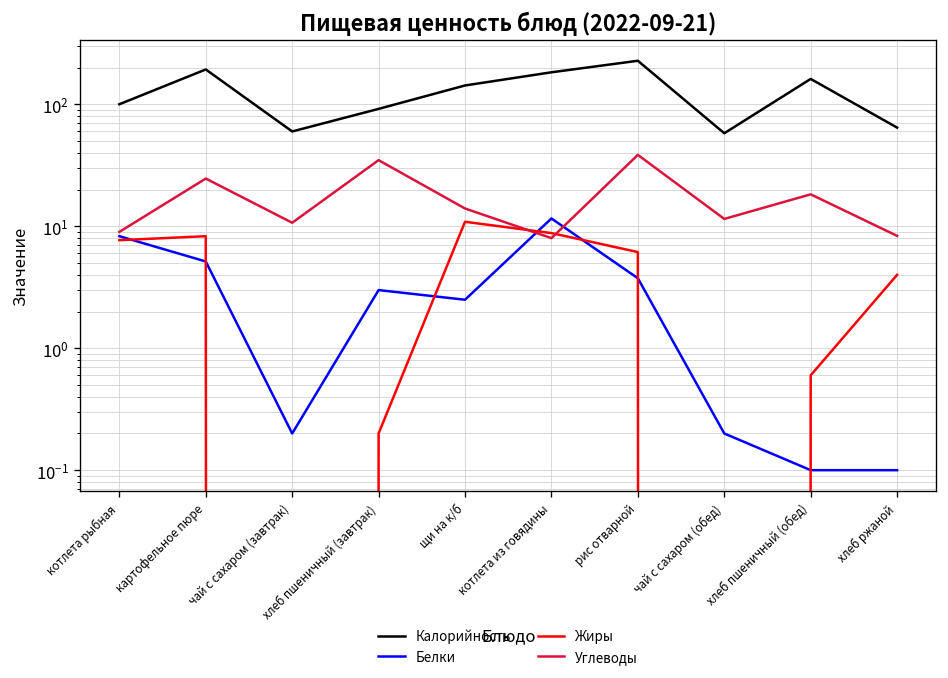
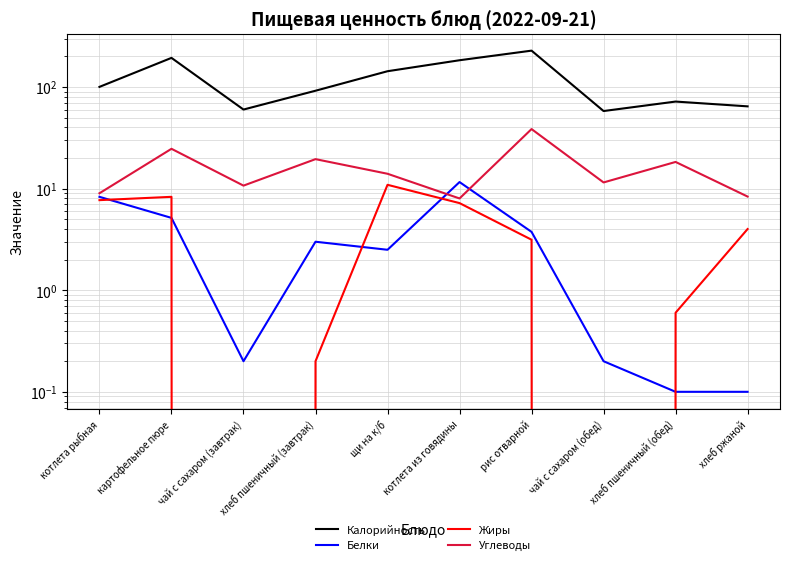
Углеводы, хлеб пшеничный (завтрак): 35 -> 20
Жиры, котлета из говядины: 9 -> 7
Жиры, рис отварной: 6 -> 3.1
Калорийность, хлеб пшеничный (обед): 160 -> 70
